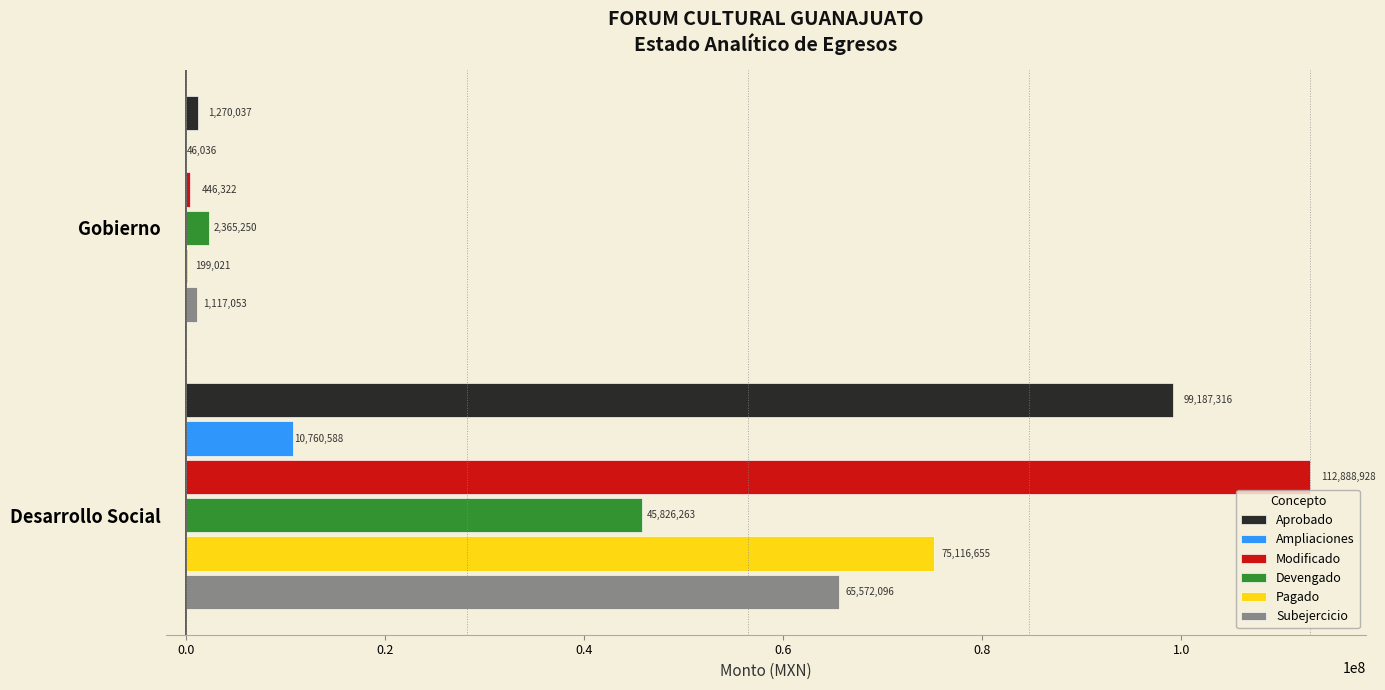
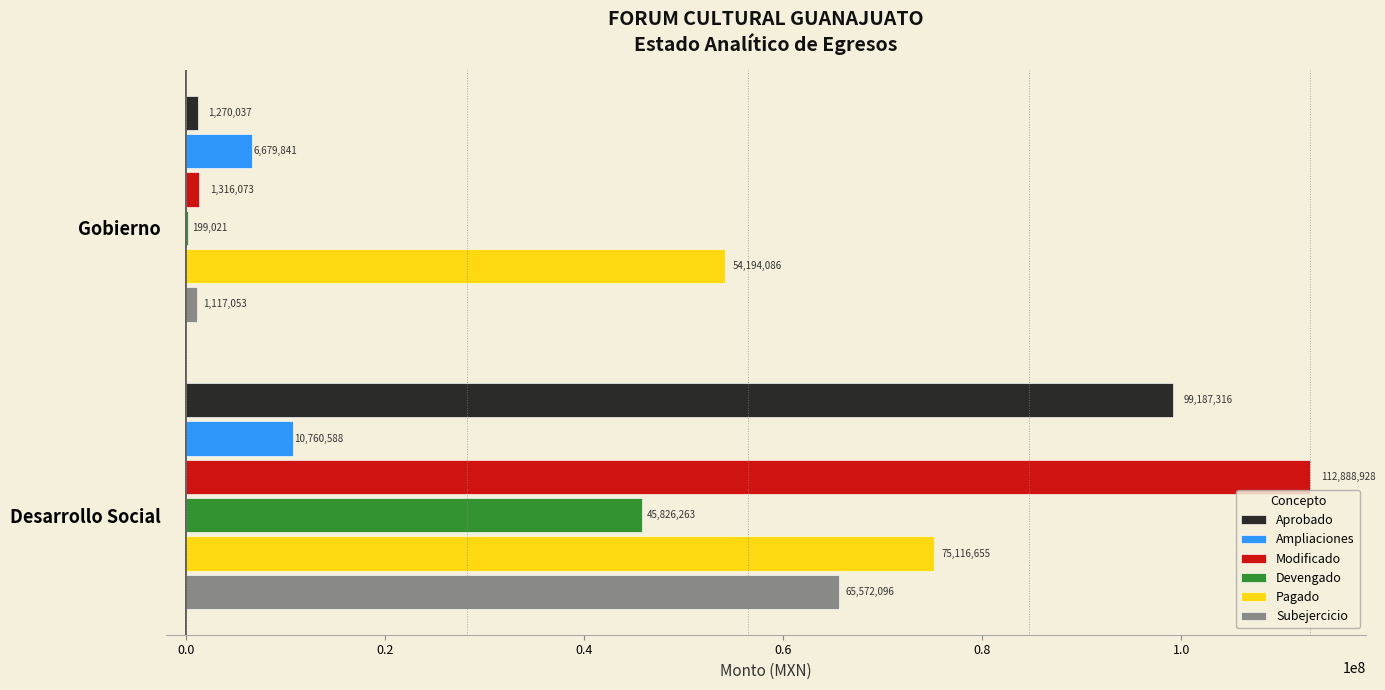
Ampliaciones, Gobierno: 46,036 -> 6,679,841
Modificado, Gobierno: 446,322 -> 1,316,073
Devengado, Gobierno: 2,365,250 -> 199,021
Pagado, Gobierno: 199,021 -> 54,194,086
